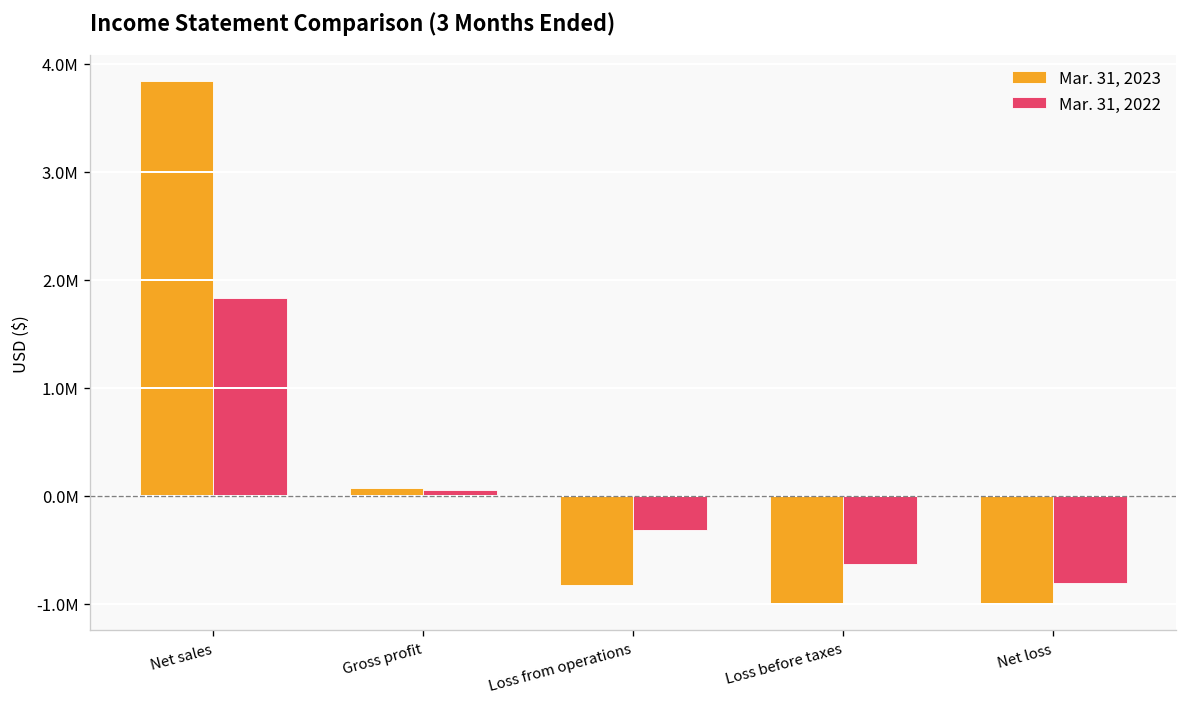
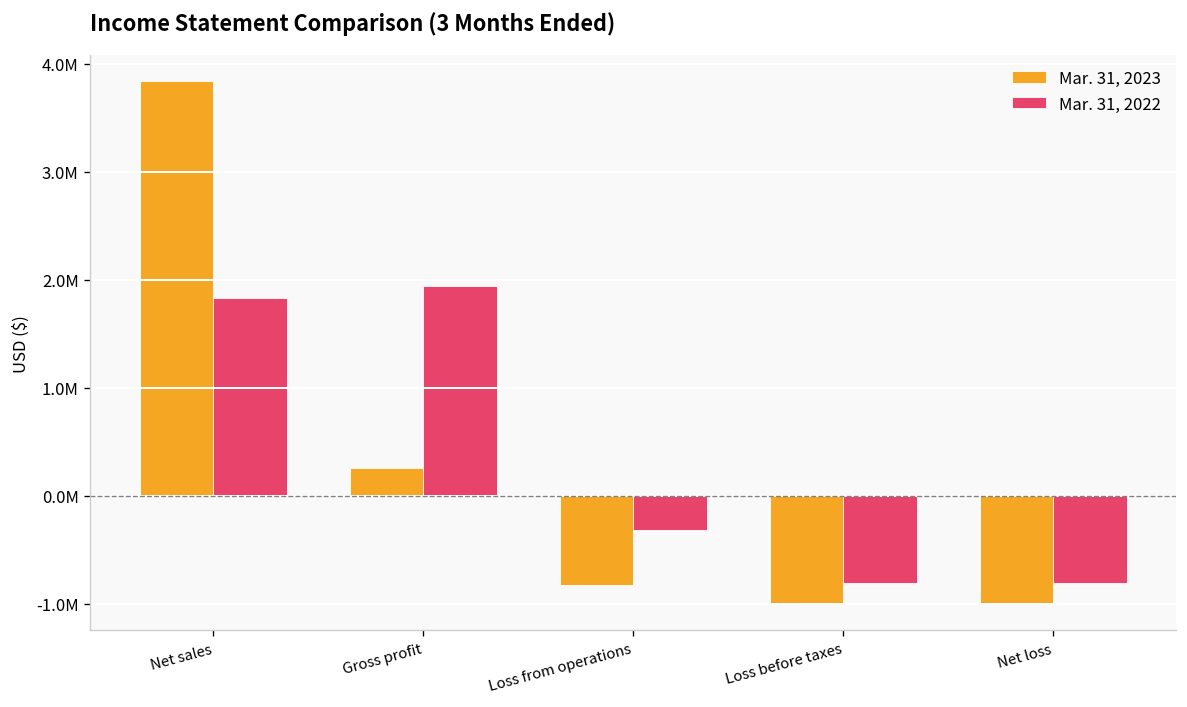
Mar. 31, 2023, Gross profit: 100000 -> 300000
Mar. 31, 2022, Gross profit: 100000 -> 1900000
Mar. 31, 2022, Loss before taxes: -600000 -> -800000
